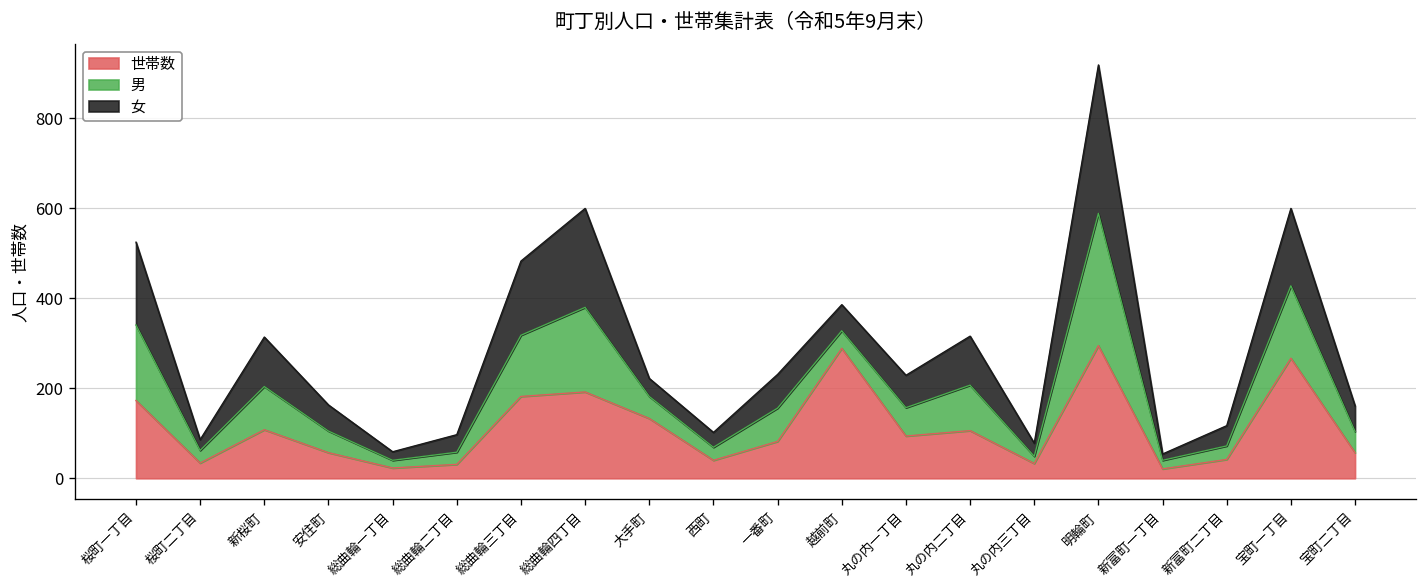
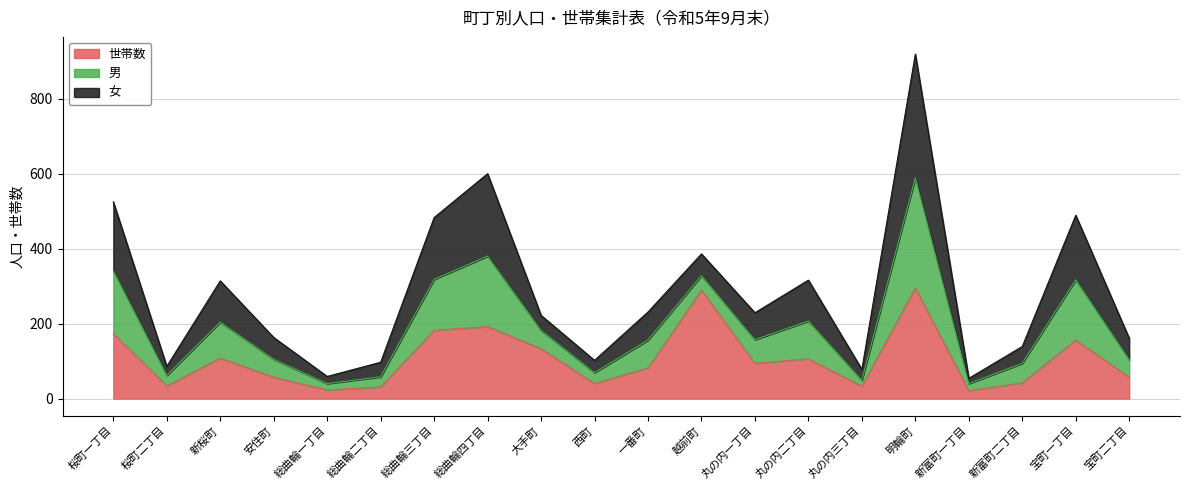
男, 新富町二丁目: 30 -> 50
世帯数, 宝町一丁目: 270 -> 160
